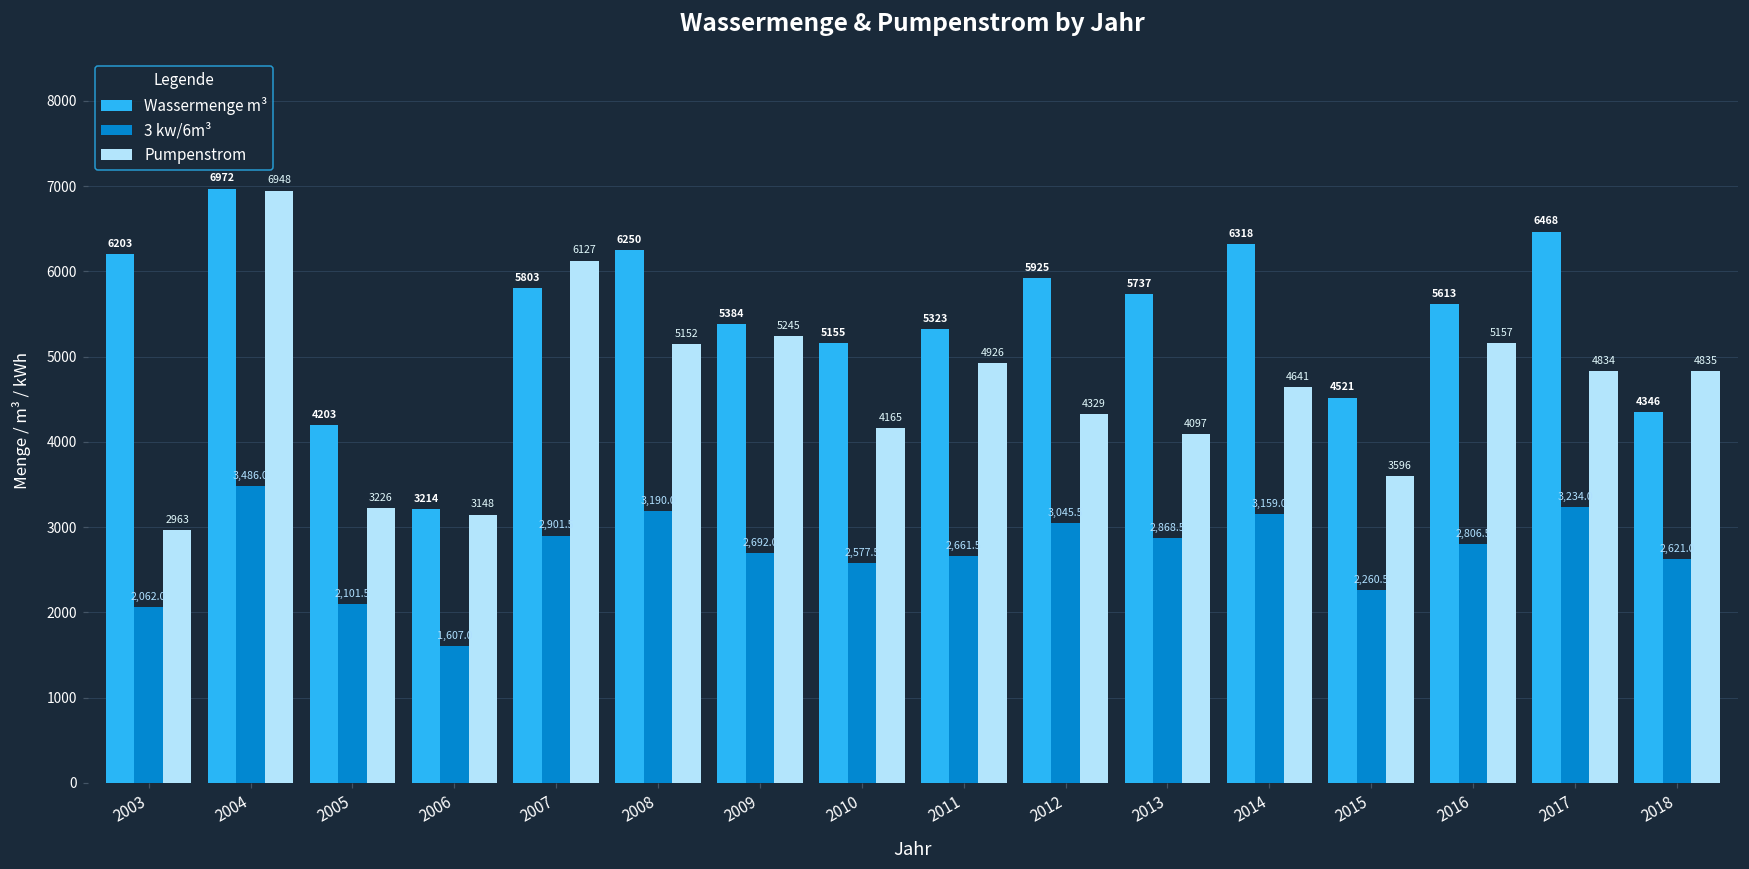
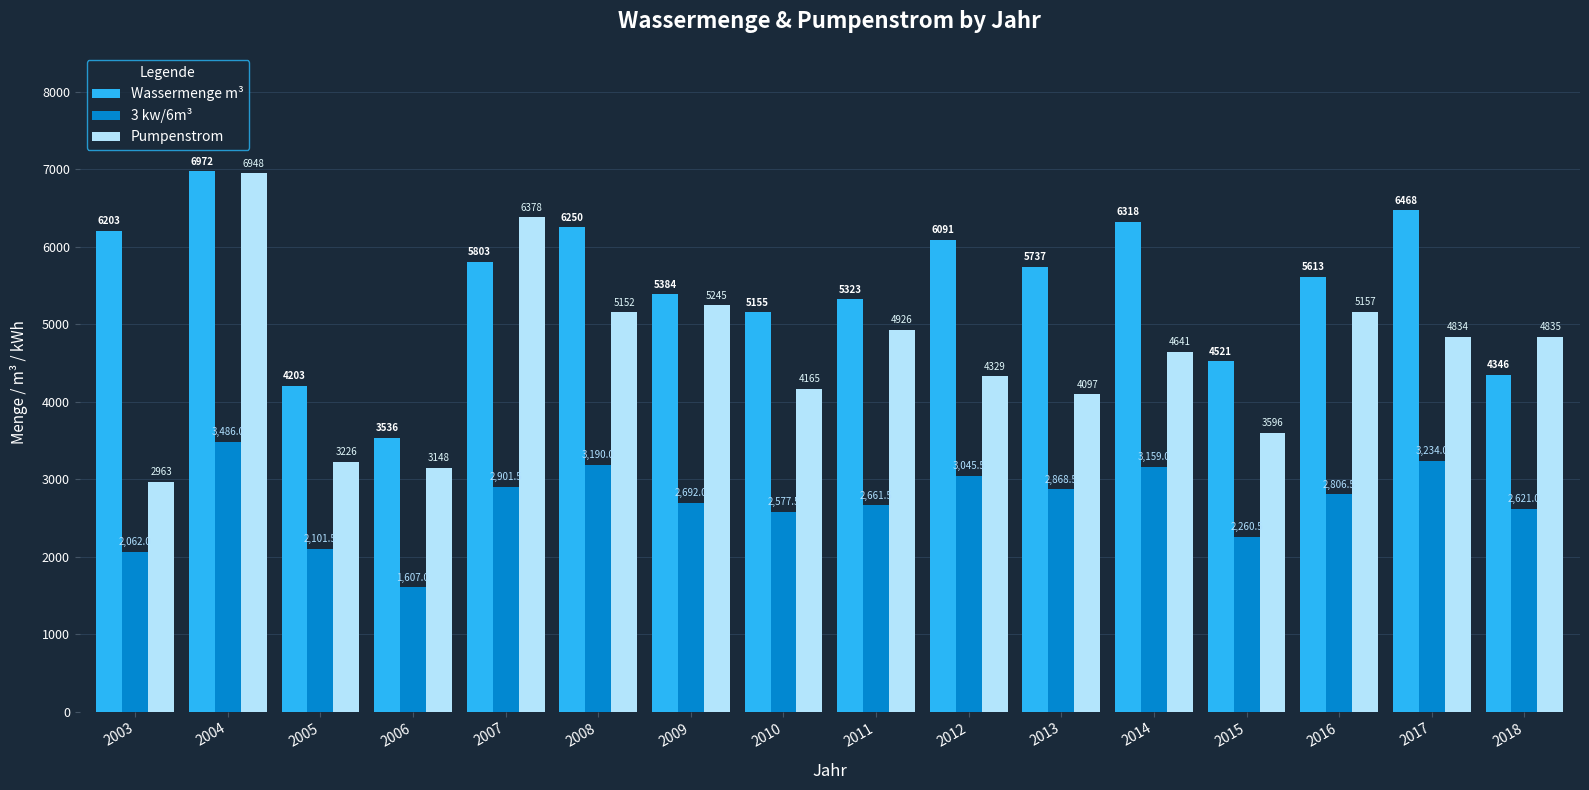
Wassermenge m³, 2006: 3214 -> 3536
Pumpenstrom, 2007: 6127 -> 6378
Wassermenge m³, 2012: 5925 -> 6091
